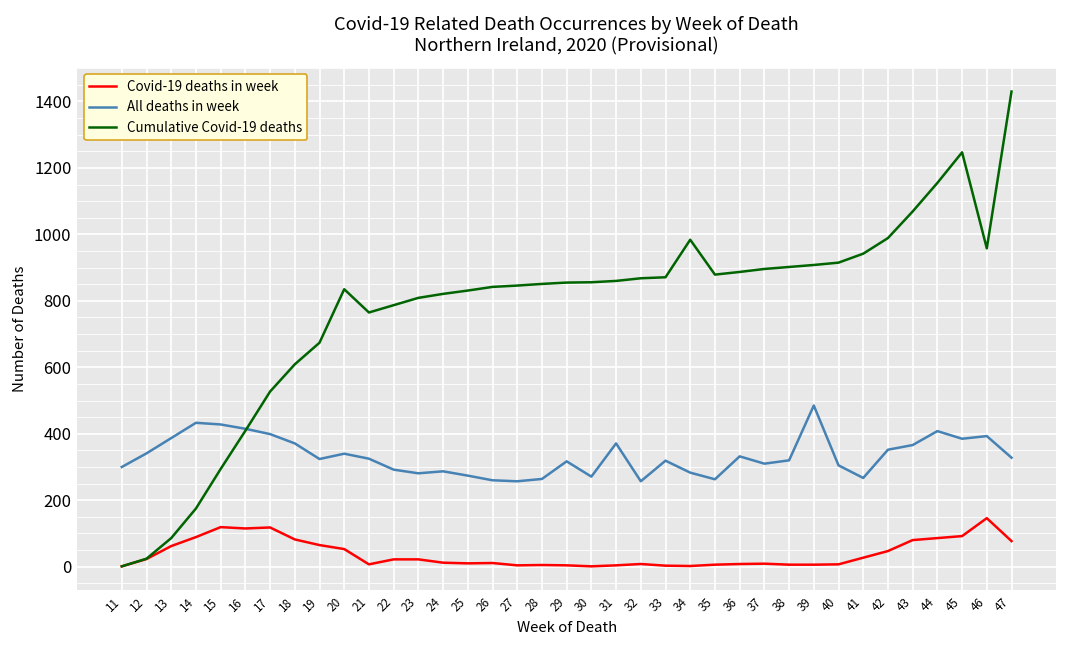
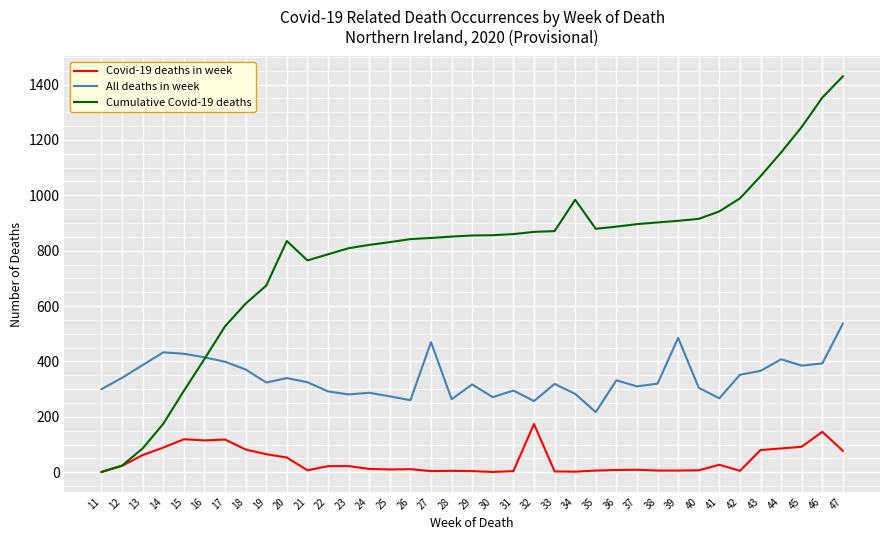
All deaths in week, 27: 260 -> 470
All deaths in week, 31: 370 -> 300
Covid-19 deaths in week, 32: 10 -> 170
All deaths in week, 35: 260 -> 220
Covid-19 deaths in week, 42: 50 -> 10
Cumulative Covid-19 deaths, 46: 960 -> 1350
All deaths in week, 47: 330 -> 540
